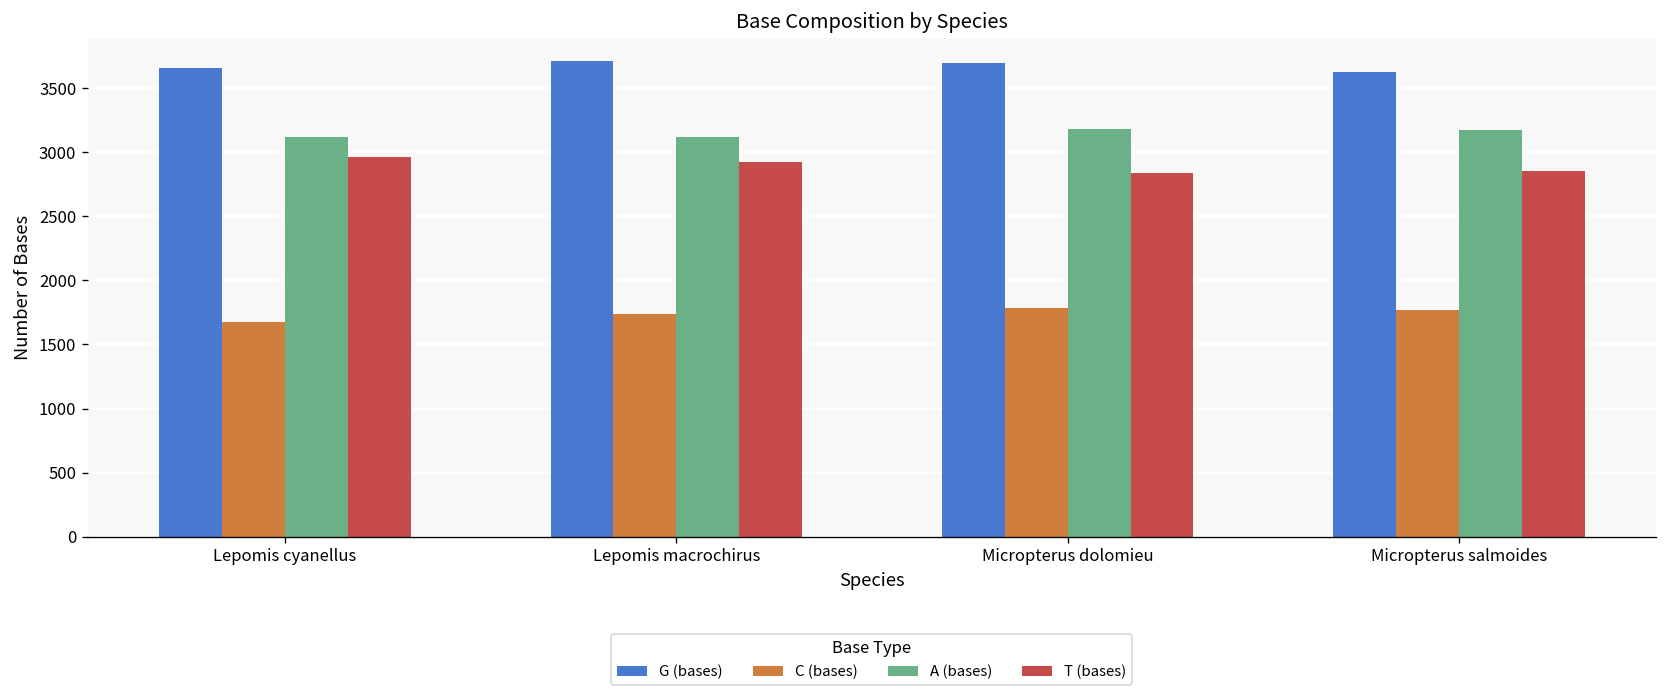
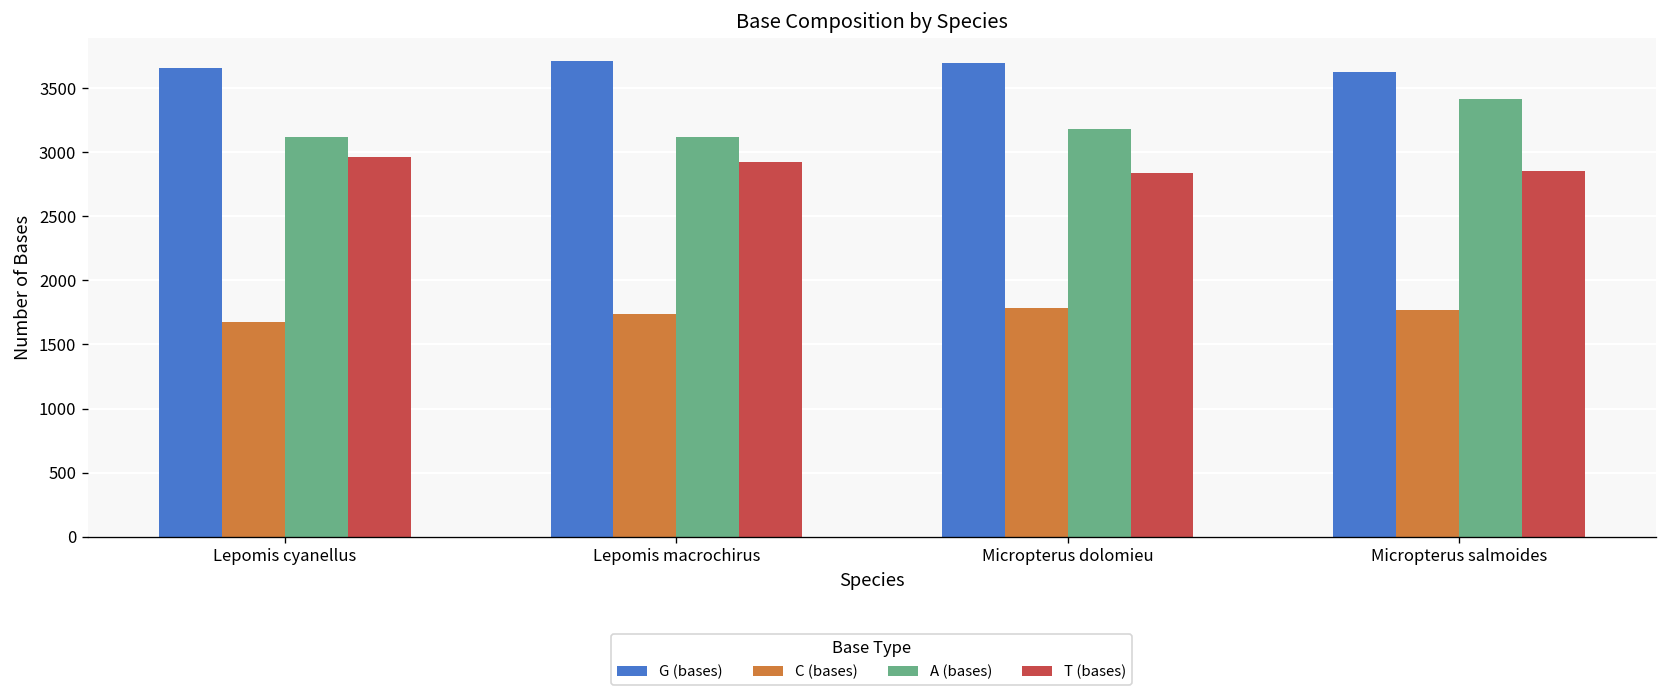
A (bases), Micropterus salmoides: 3170 -> 3420
